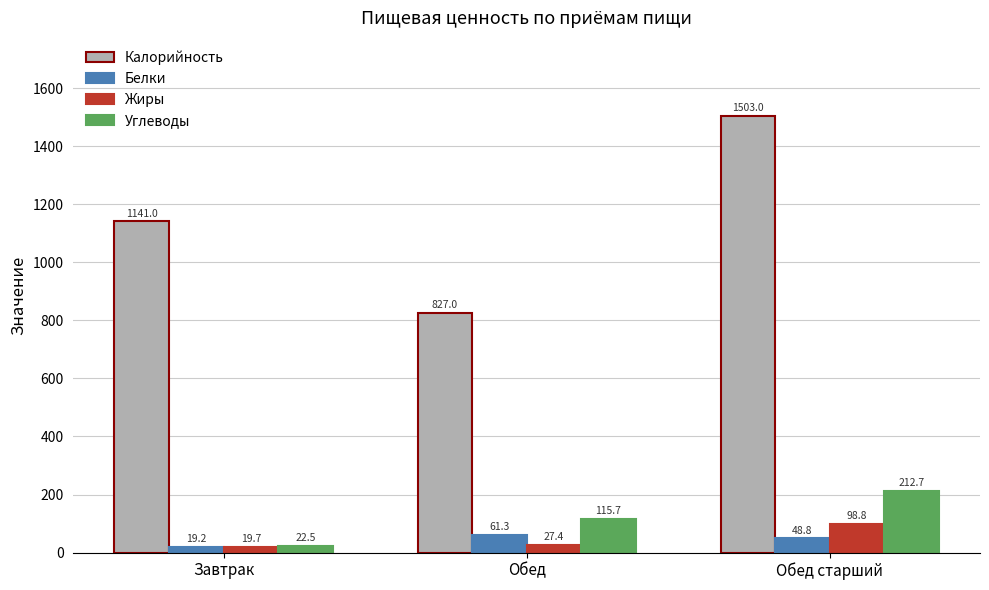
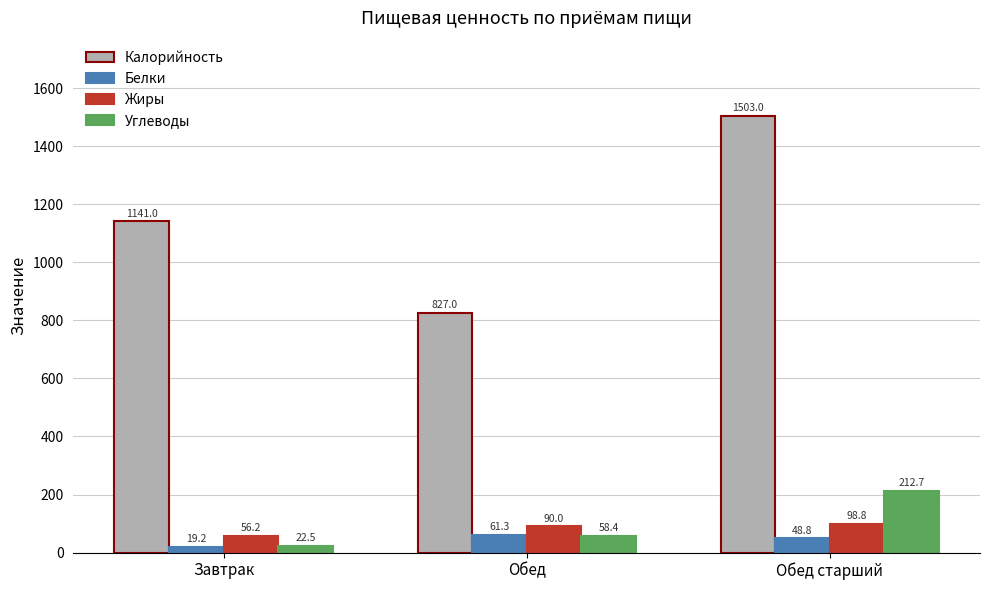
Жиры, Завтрак: 19.7 -> 56.2
Жиры, Обед: 27.4 -> 90.0
Углеводы, Обед: 115.7 -> 58.4
